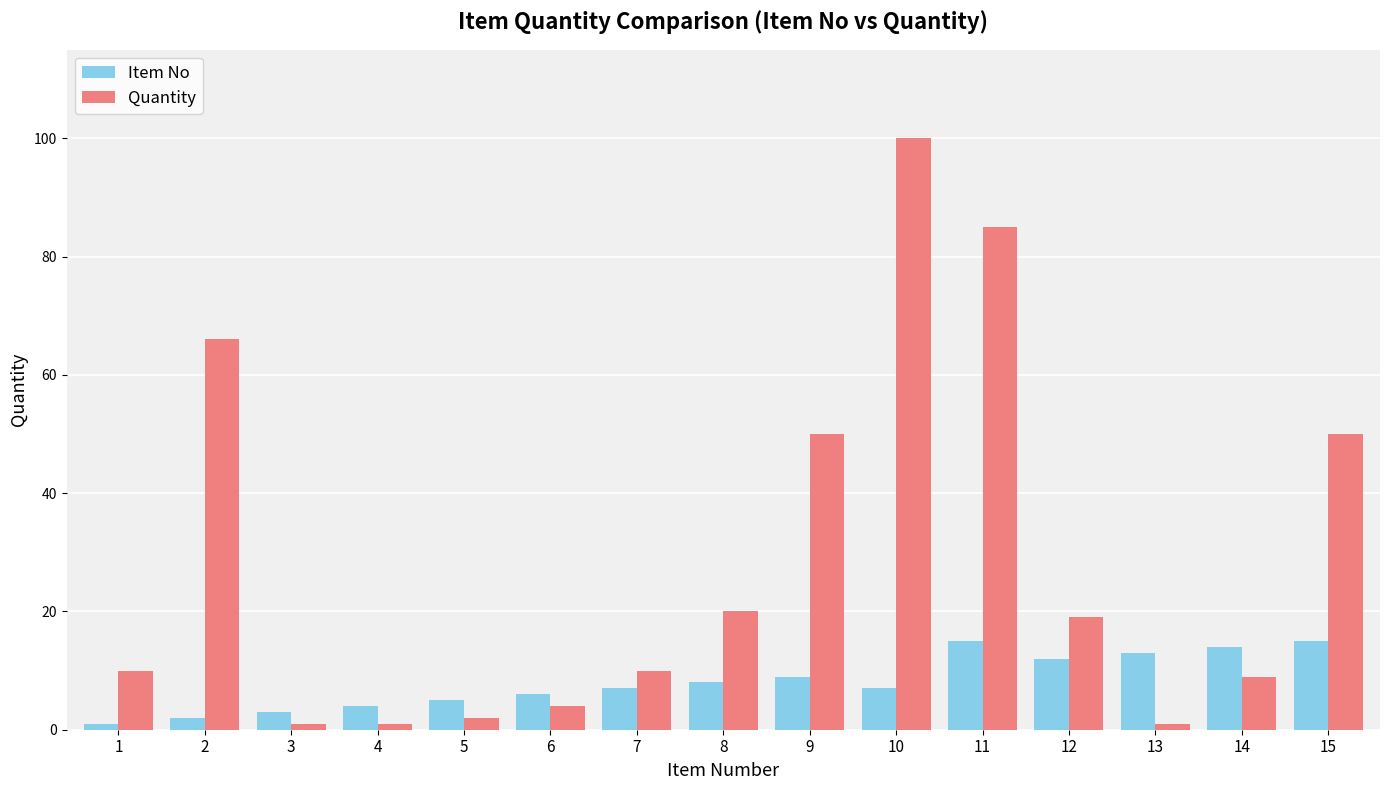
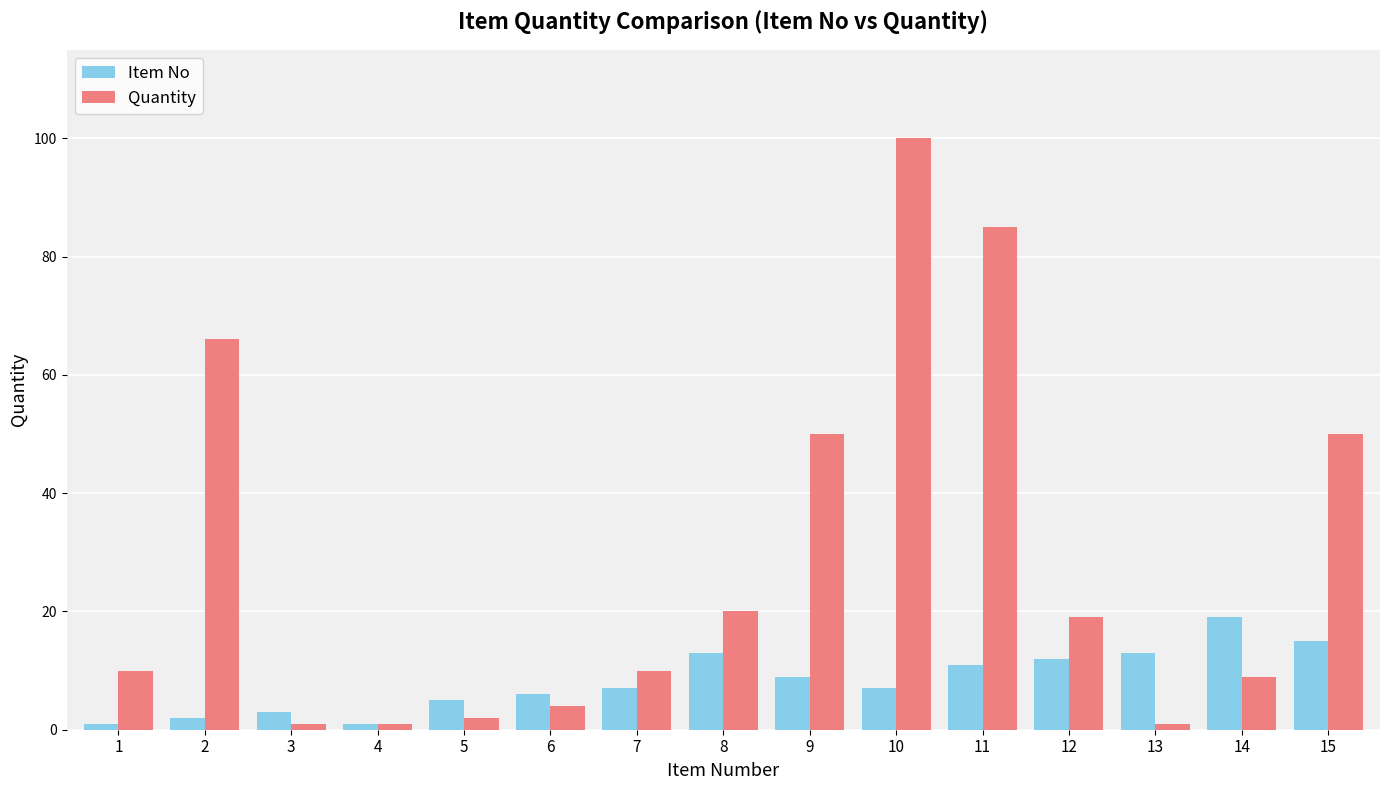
Item No, 4: 4 -> 1
Item No, 8: 8 -> 13
Item No, 11: 15 -> 11
Item No, 14: 14 -> 19
